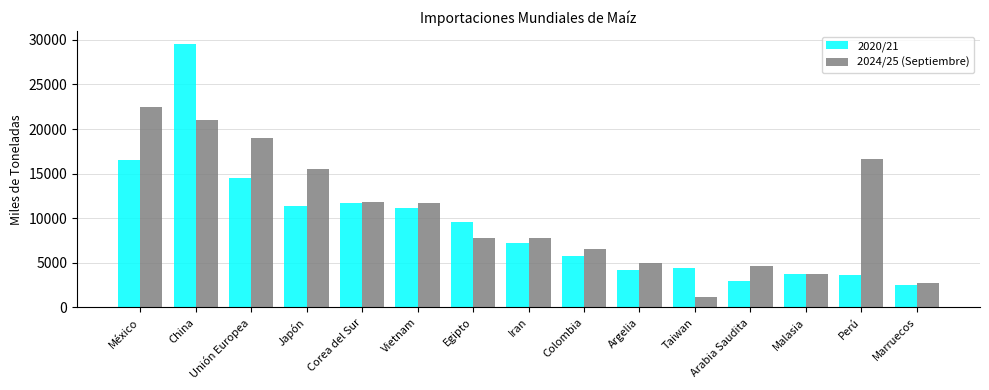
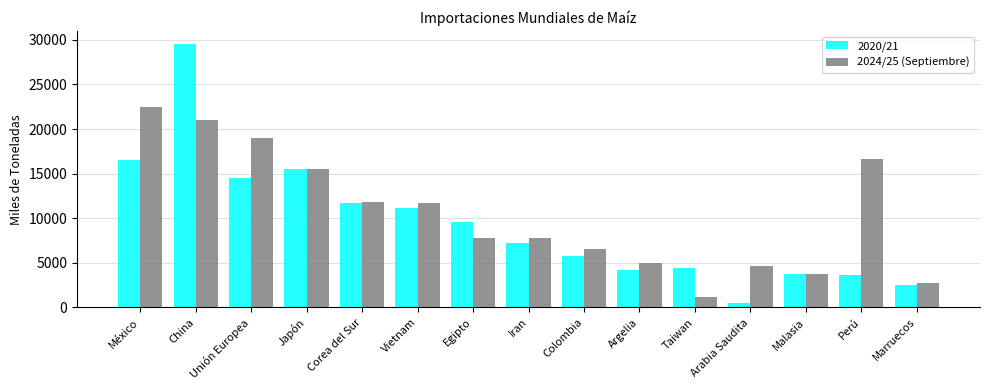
2020/21, Japón: 11000 -> 15000
2020/21, Arabia Saudita: 3000 -> 0
